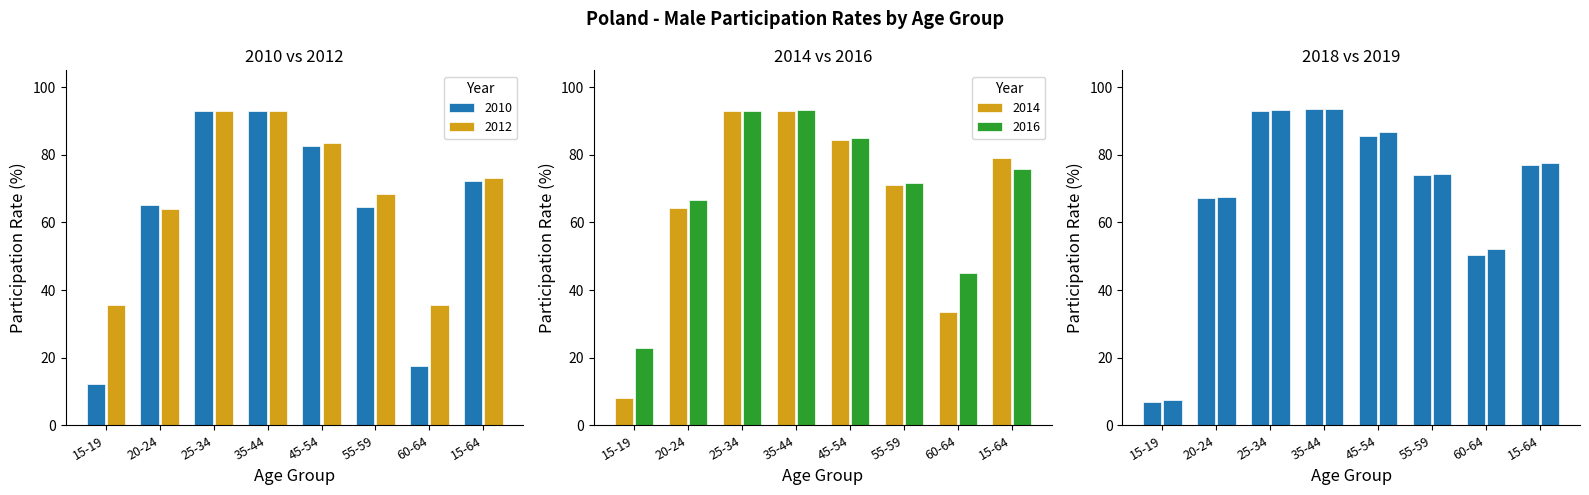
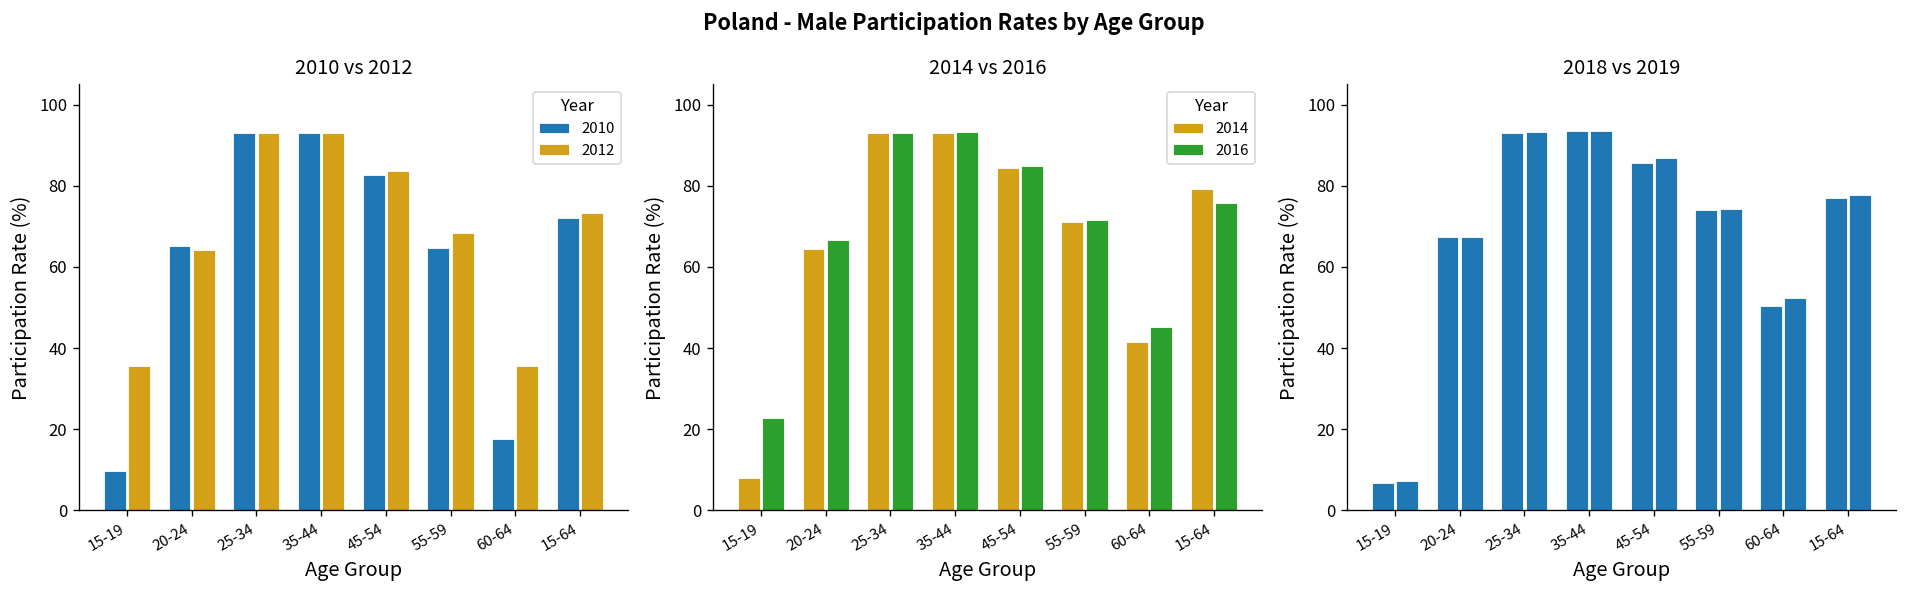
2010 vs 2012, 2010, 15-19: 12 -> 10
2014 vs 2016, 2014, 60-64: 33 -> 42
